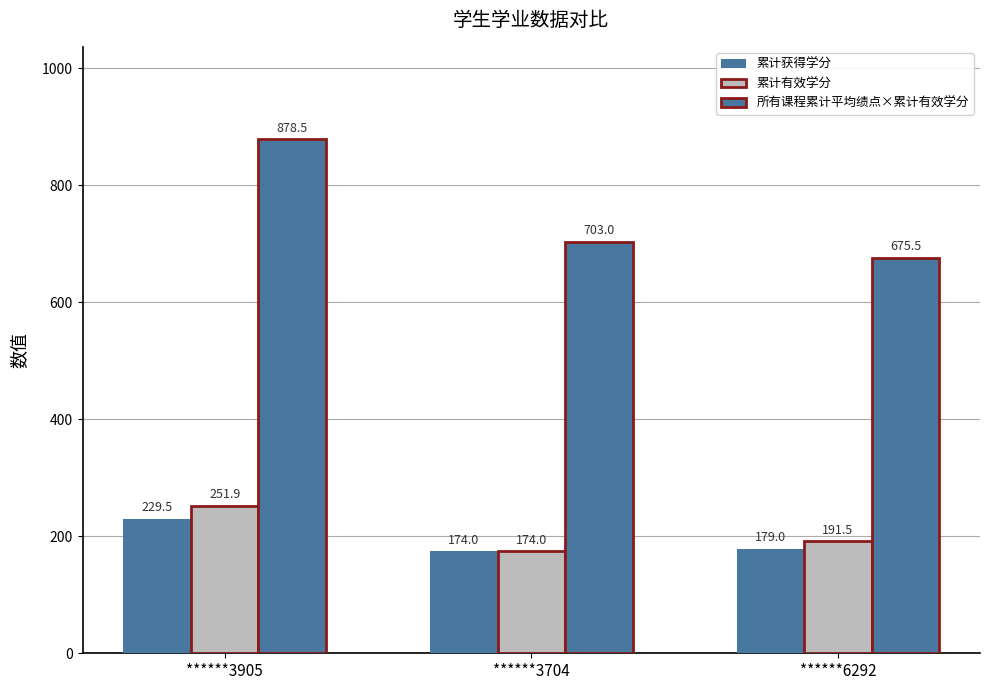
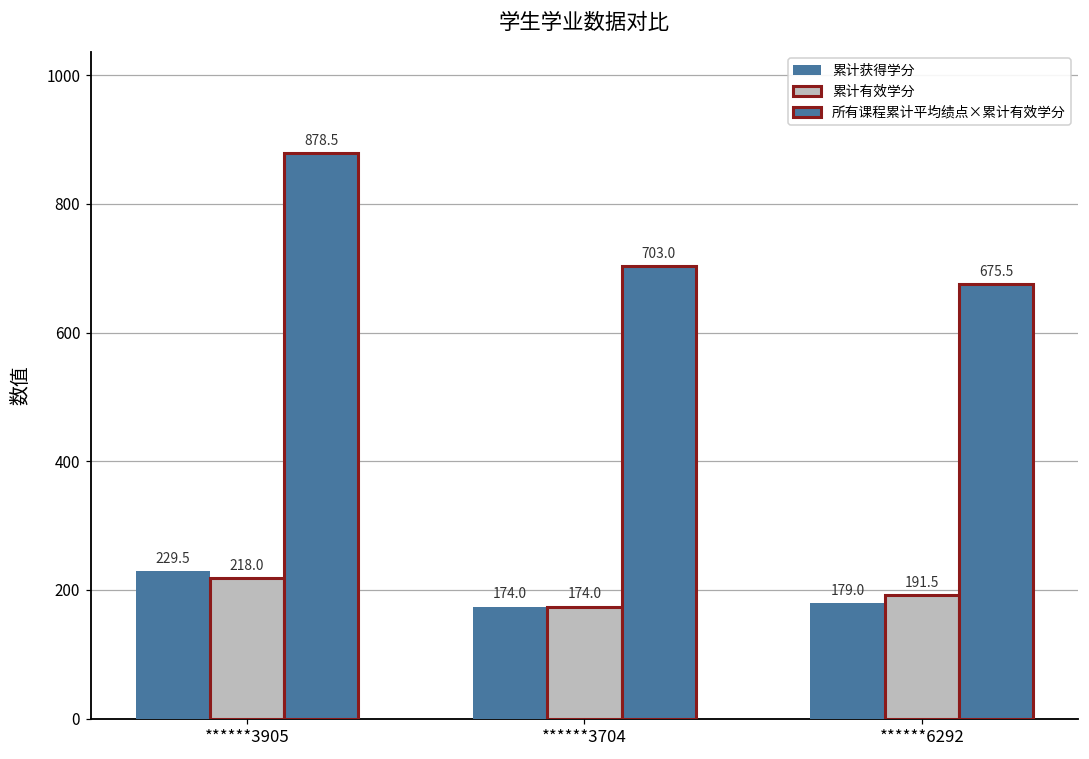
累计有效学分, ******3905: 251.9 -> 218.0
